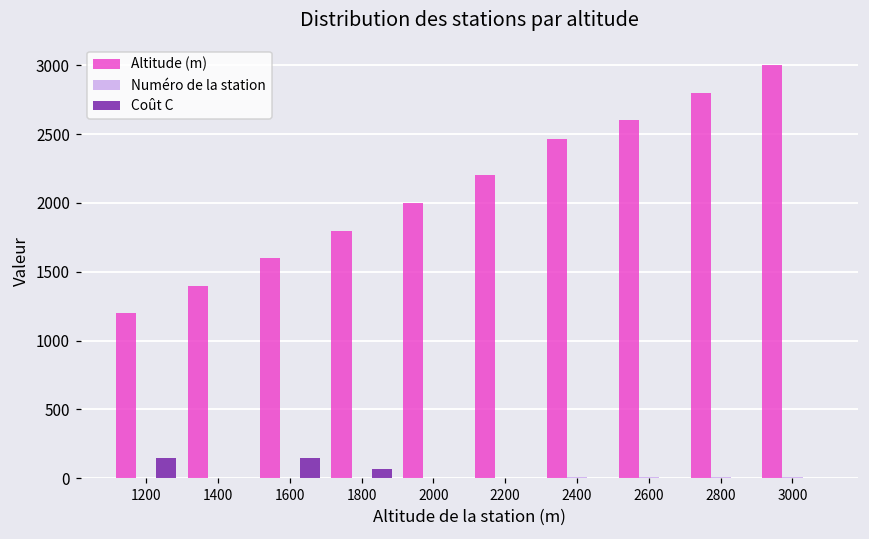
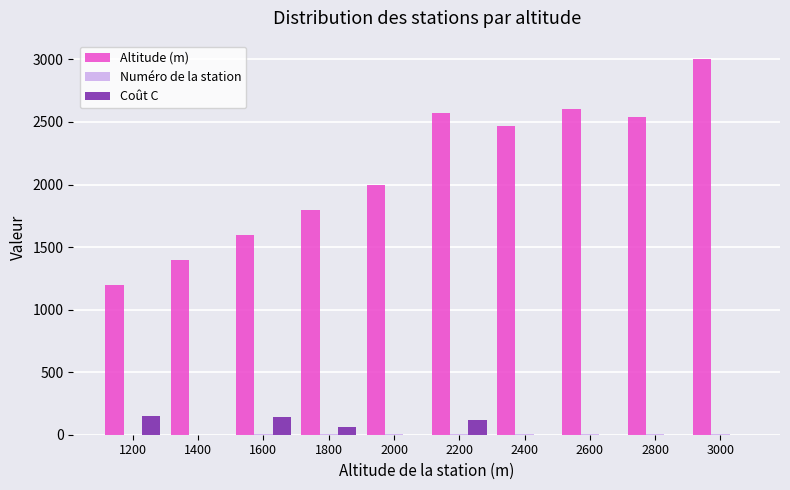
Altitude (m), 2200: 2200 -> 2570
Coût C, 2200: 0 -> 120
Altitude (m), 2800: 2800 -> 2540
